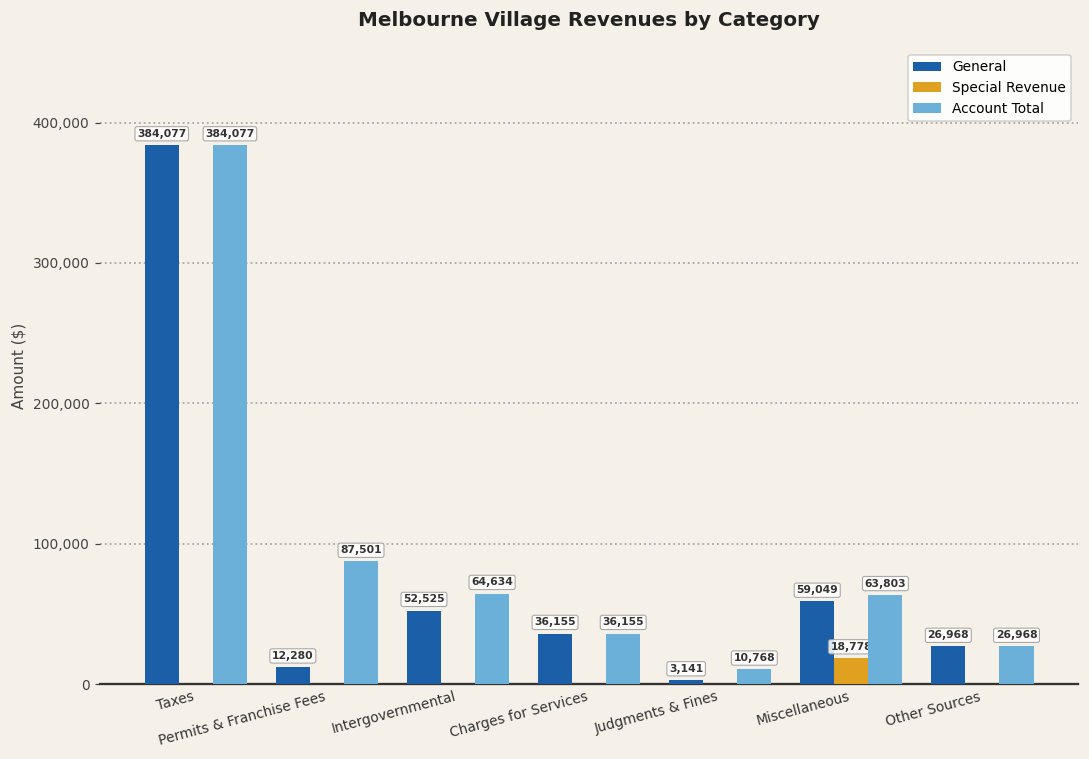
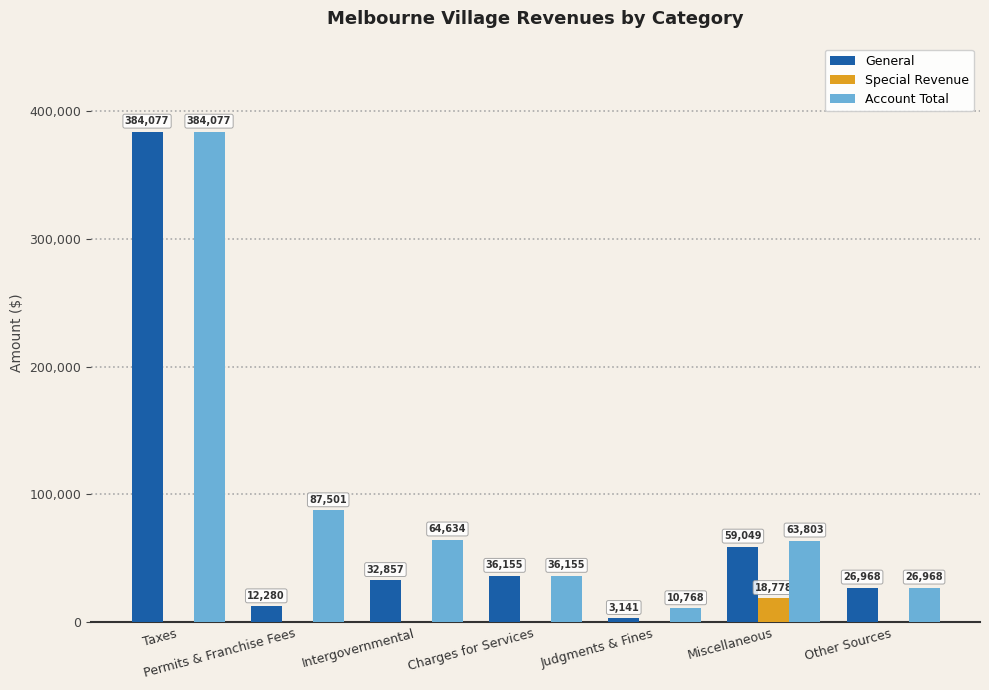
General, Intergovernmental: 52,525 -> 32,857
